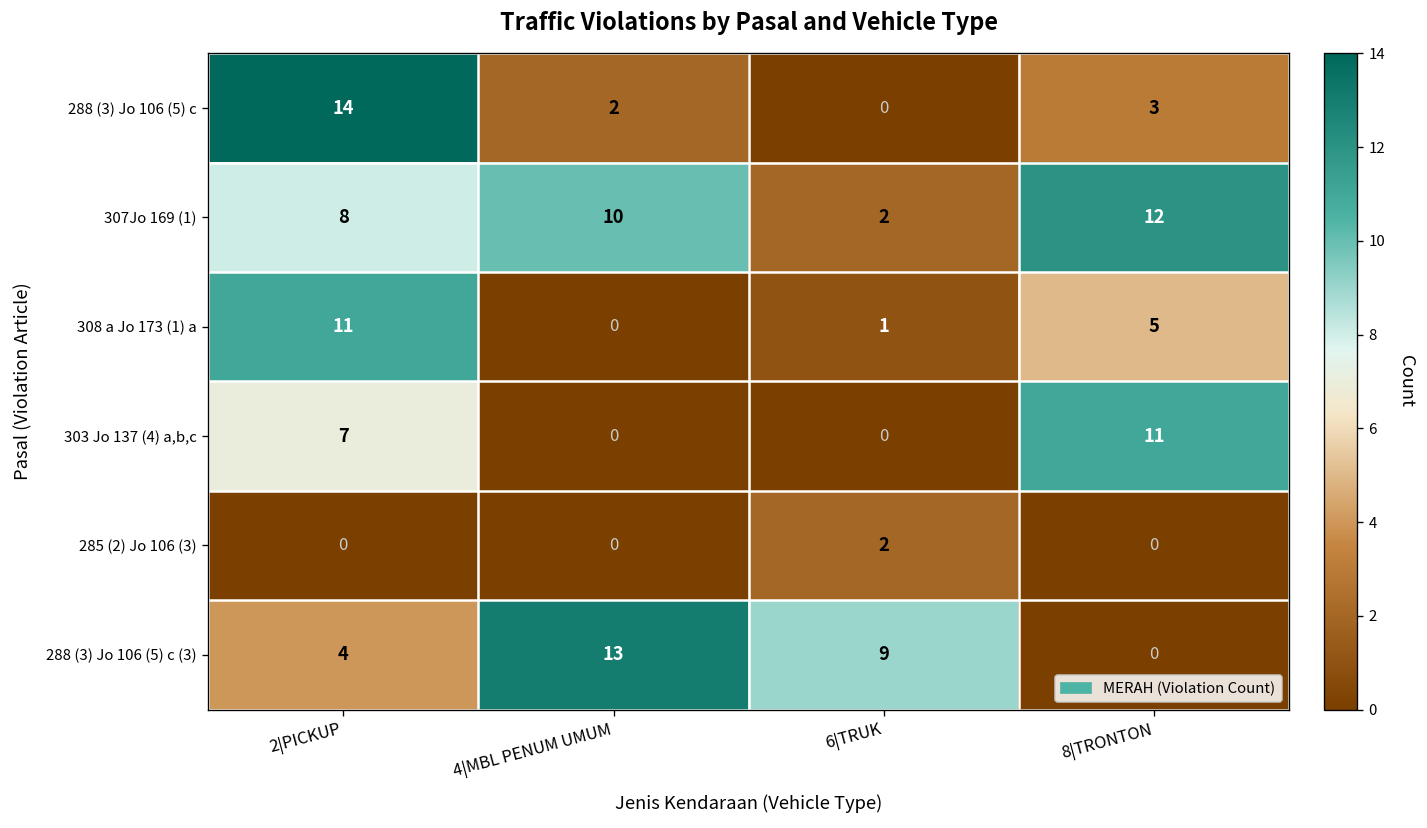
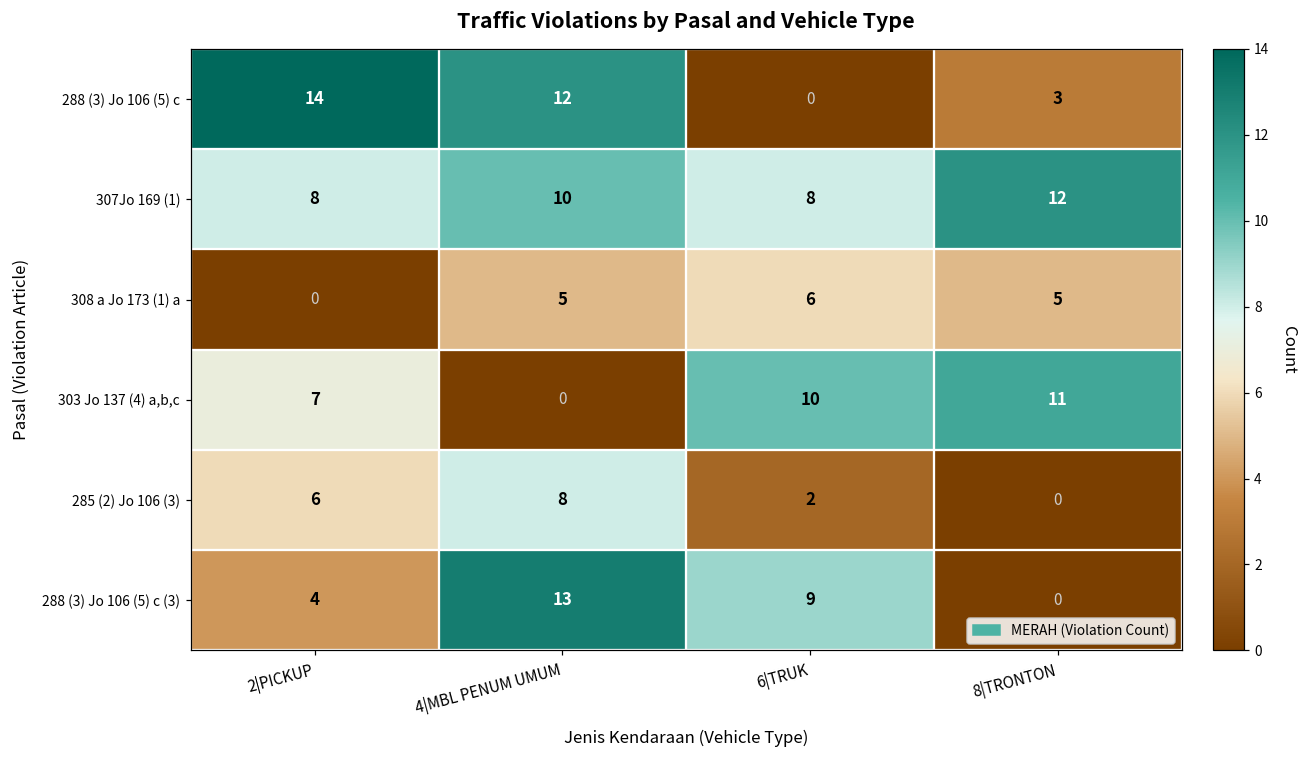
288 (3) Jo 106 (5) c, 4|MBL PENUM UMUM: 2 -> 12
307Jo 169 (1), 6|TRUK: 2 -> 8
308 a Jo 173 (1) a, 2|PICKUP: 11 -> 0
308 a Jo 173 (1) a, 4|MBL PENUM UMUM: 0 -> 5
308 a Jo 173 (1) a, 6|TRUK: 1 -> 6
303 Jo 137 (4) a,b,c, 6|TRUK: 0 -> 10
285 (2) Jo 106 (3), 2|PICKUP: 0 -> 6
285 (2) Jo 106 (3), 4|MBL PENUM UMUM: 0 -> 8
